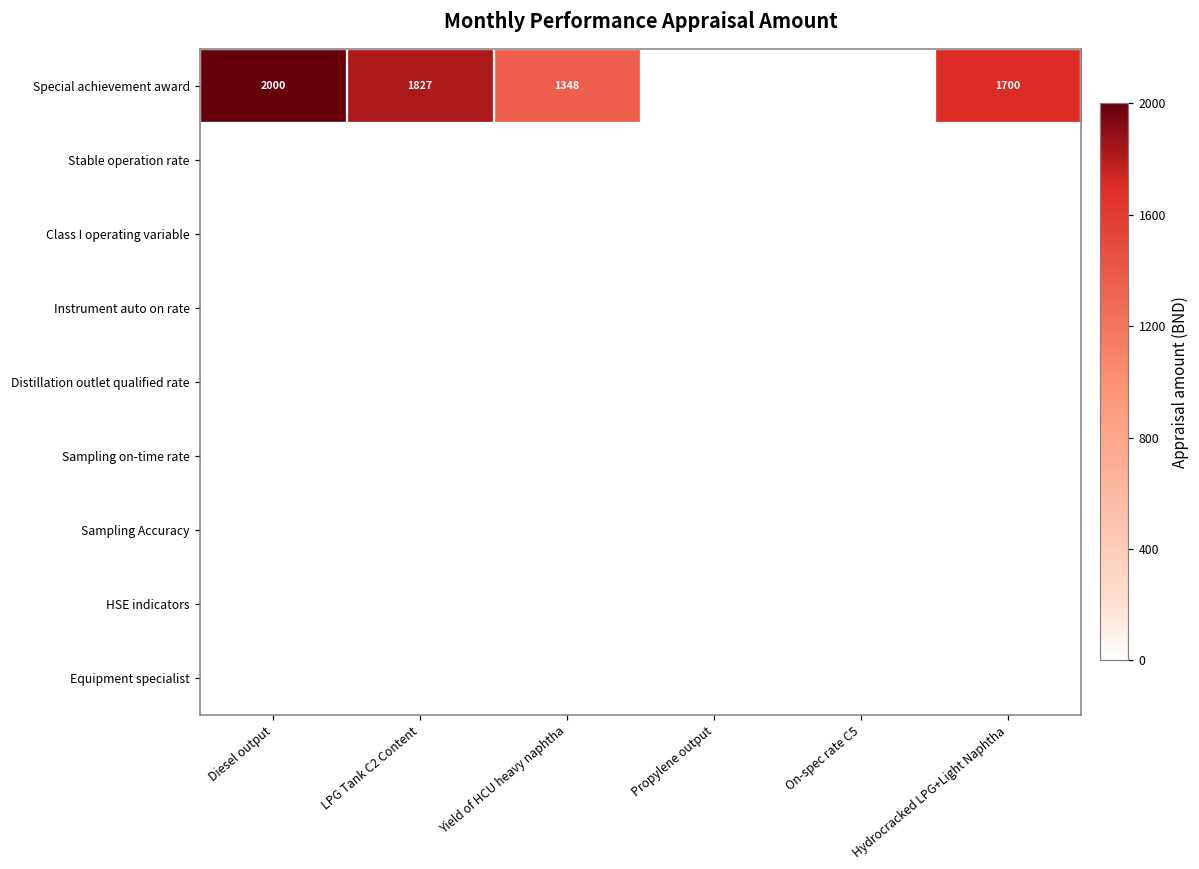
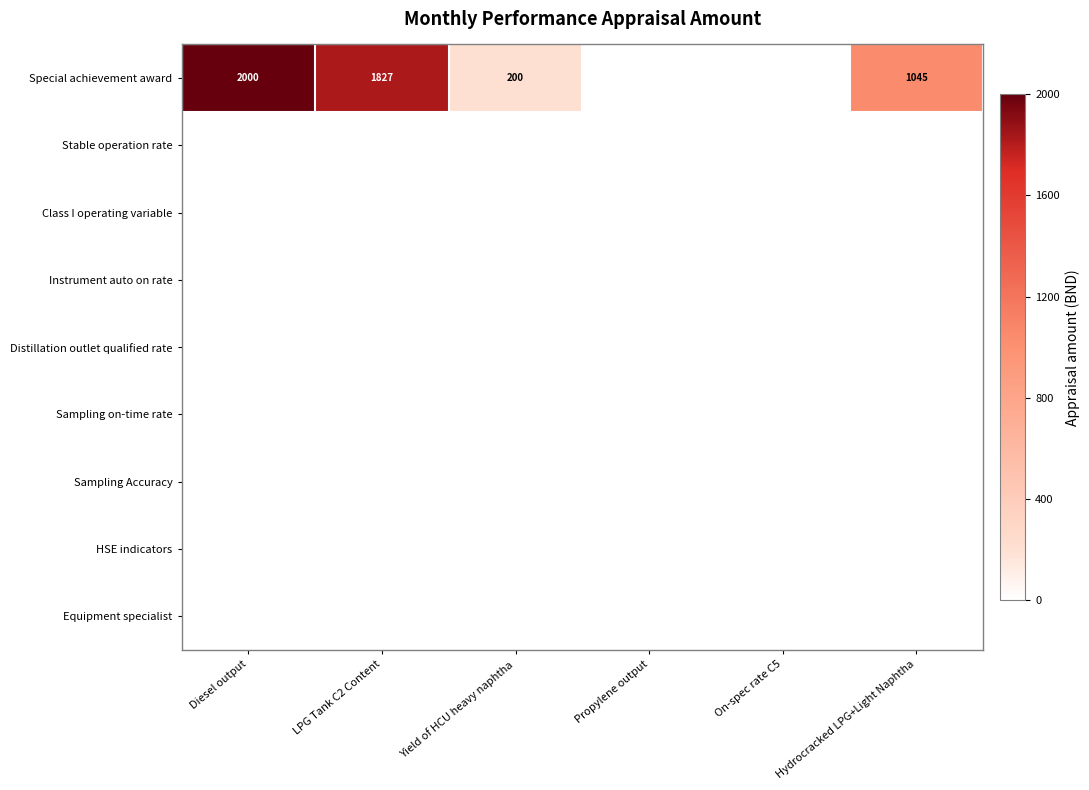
Special achievement award, Yield of HCU heavy naphtha: 1348 -> 200
Special achievement award, Hydrocracked LPG+Light Naphtha: 1700 -> 1045
